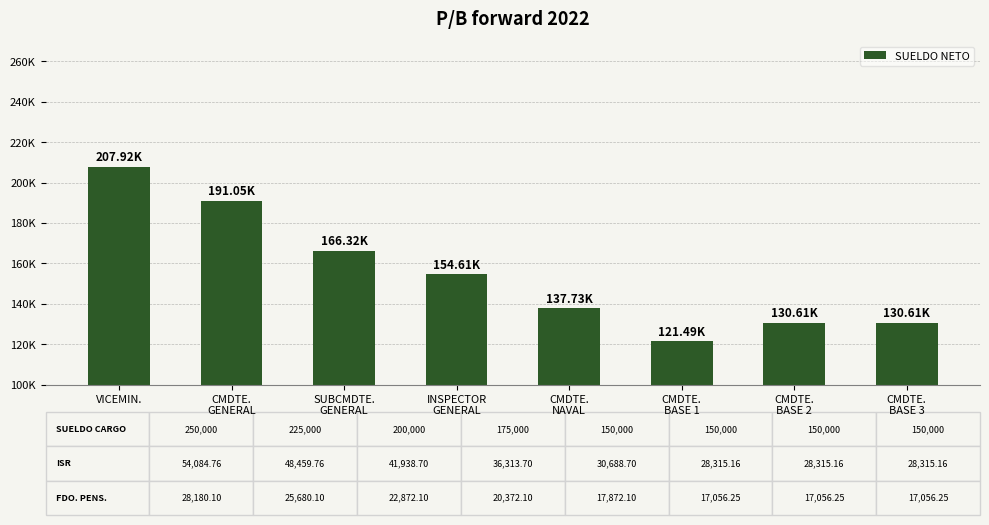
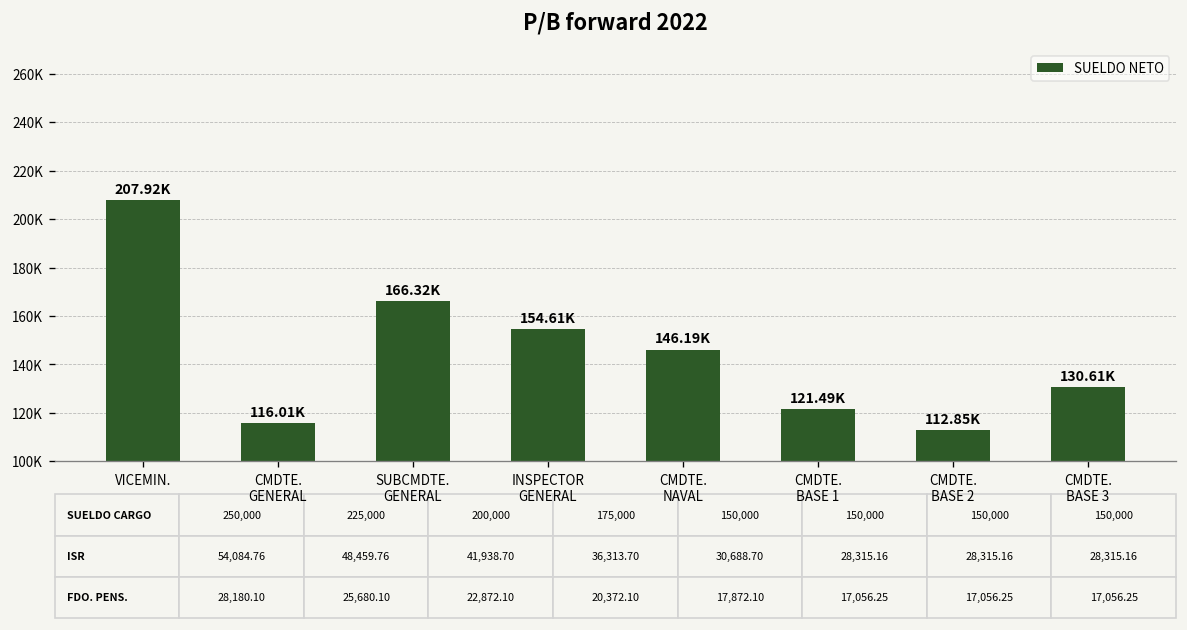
CMDTE. GENERAL: 191.05K -> 116.01K
CMDTE. NAVAL: 137.73K -> 146.19K
CMDTE. BASE 2: 130.61K -> 112.85K
